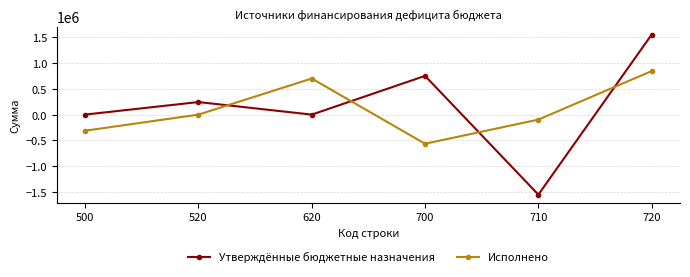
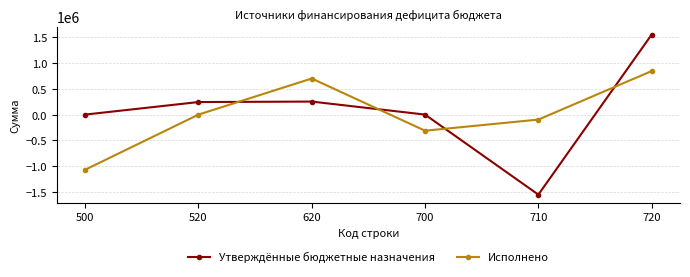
Исполнено, 500: -300000 -> -1100000
Утверждённые бюджетные назначения, 620: 0 -> 300000
Утверждённые бюджетные назначения, 700: 800000 -> 0
Исполнено, 700: -600000 -> -300000
